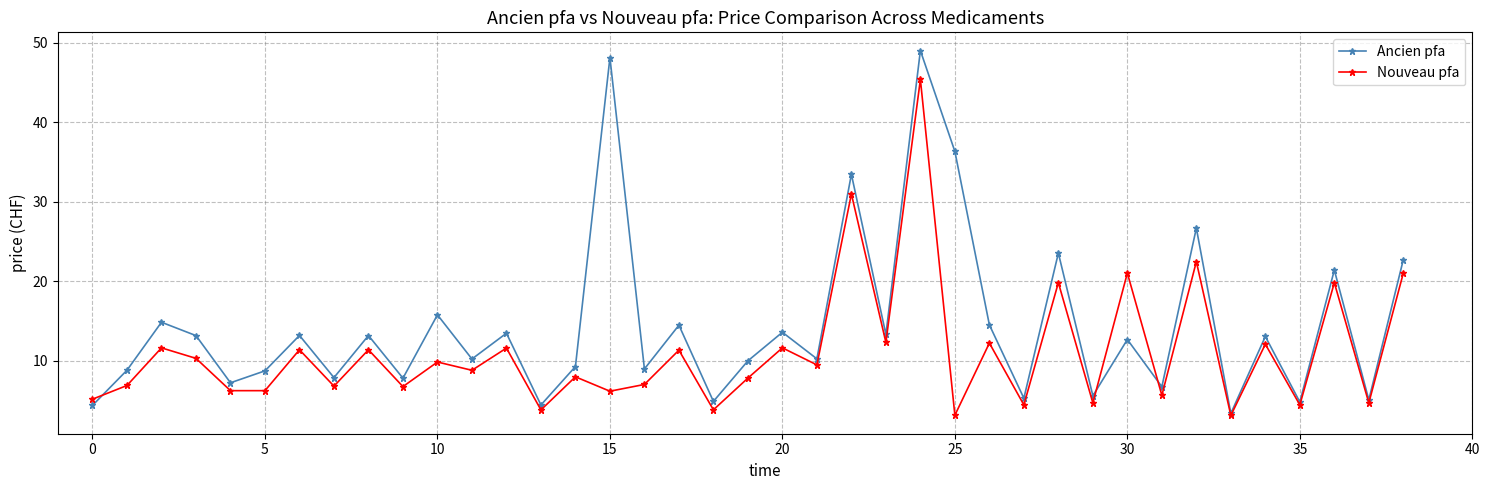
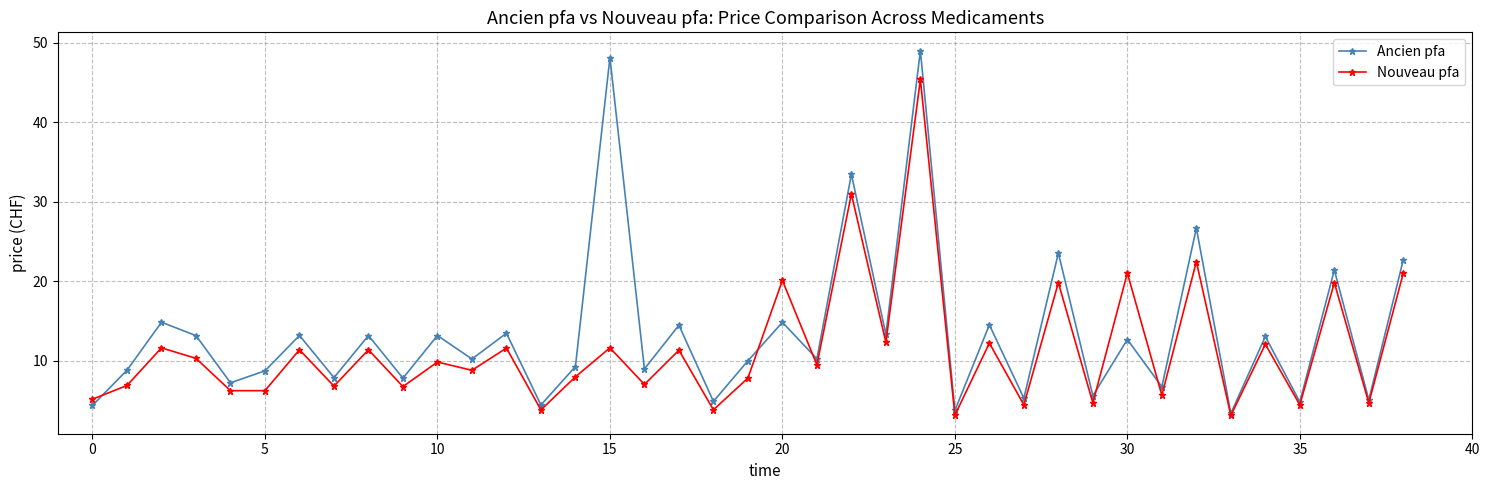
Ancien pfa, 10: 16 -> 13
Nouveau pfa, 15: 6 -> 12
Ancien pfa, 20: 14 -> 15
Nouveau pfa, 20: 12 -> 20
Ancien pfa, 25: 36 -> 4
